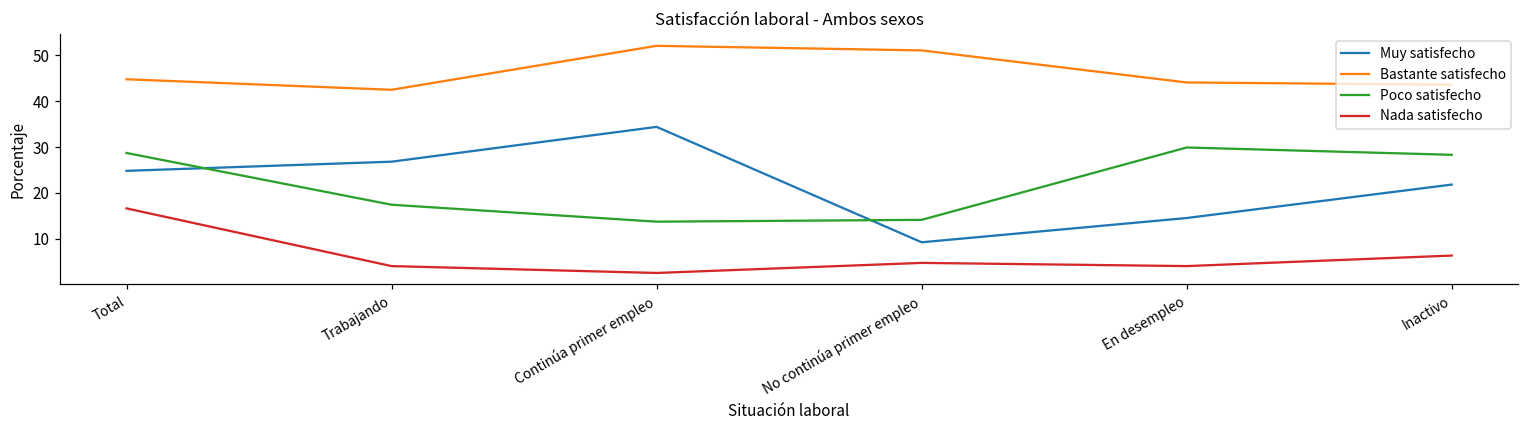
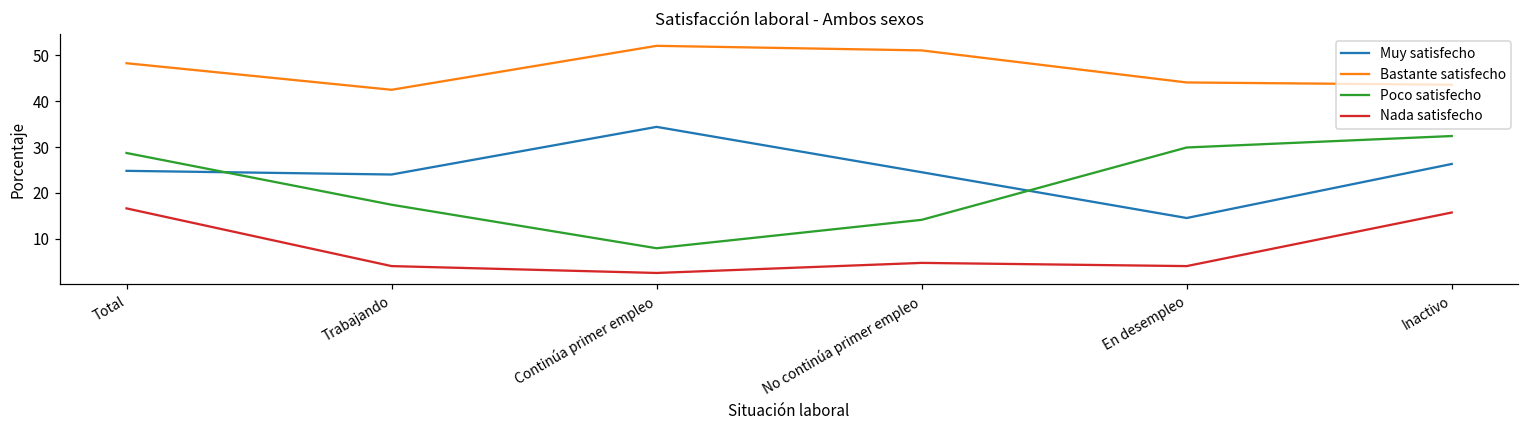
Bastante satisfecho, Total: 45 -> 48
Muy satisfecho, Trabajando: 27 -> 24
Poco satisfecho, Continúa primer empleo: 14 -> 8
Muy satisfecho, No continúa primer empleo: 9 -> 25
Muy satisfecho, Inactivo: 22 -> 26
Poco satisfecho, Inactivo: 28 -> 32
Nada satisfecho, Inactivo: 6 -> 16
